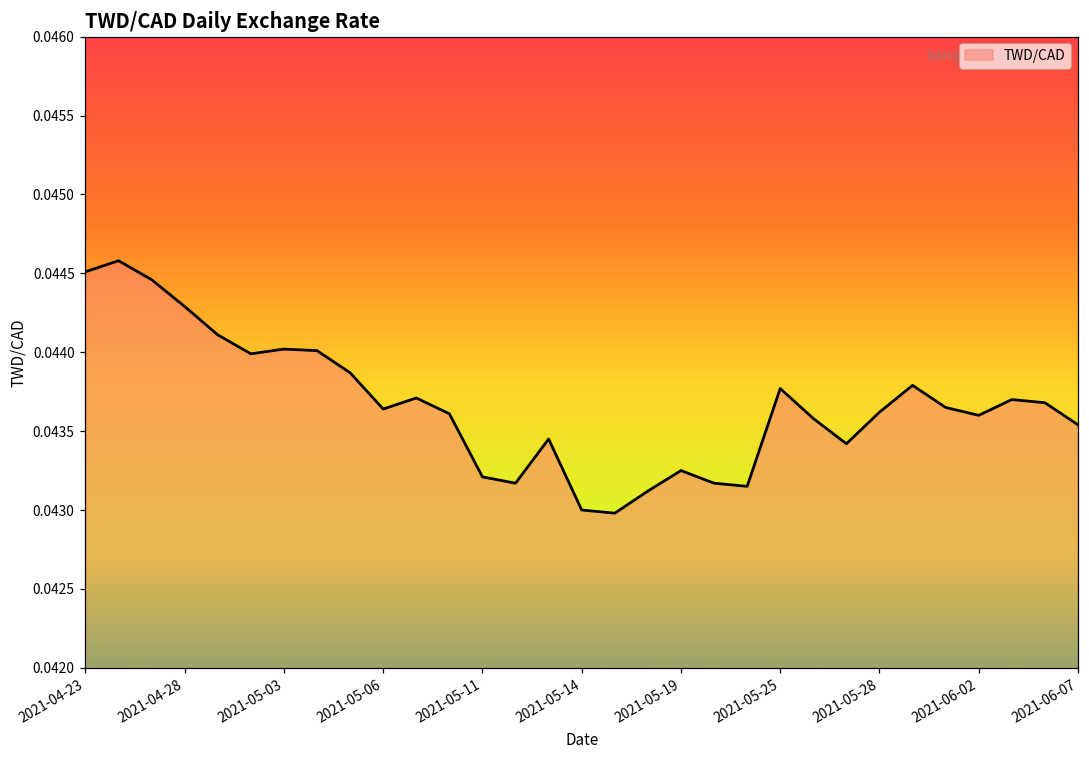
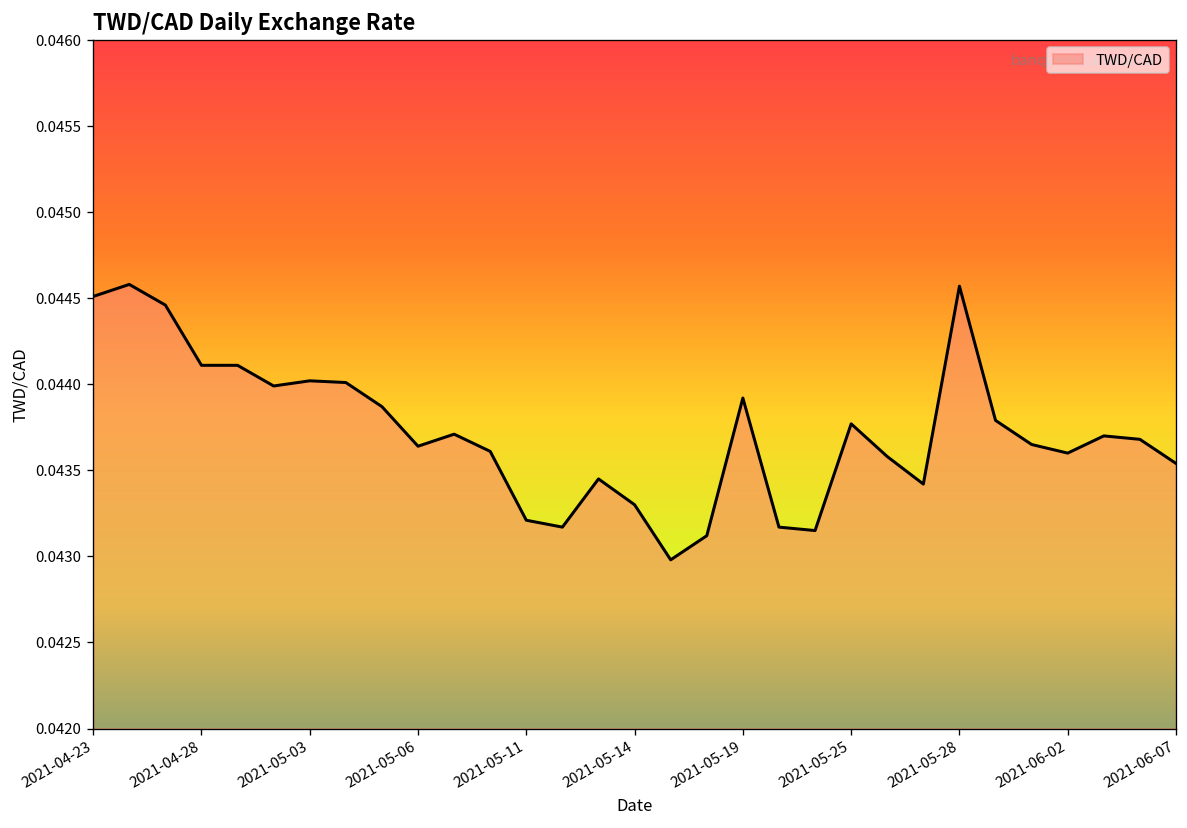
2021-04-28: 0.04429 -> 0.04411
2021-05-14: 0.0430 -> 0.0433
2021-05-19: 0.04325 -> 0.04392
2021-05-28: 0.04362 -> 0.04457
